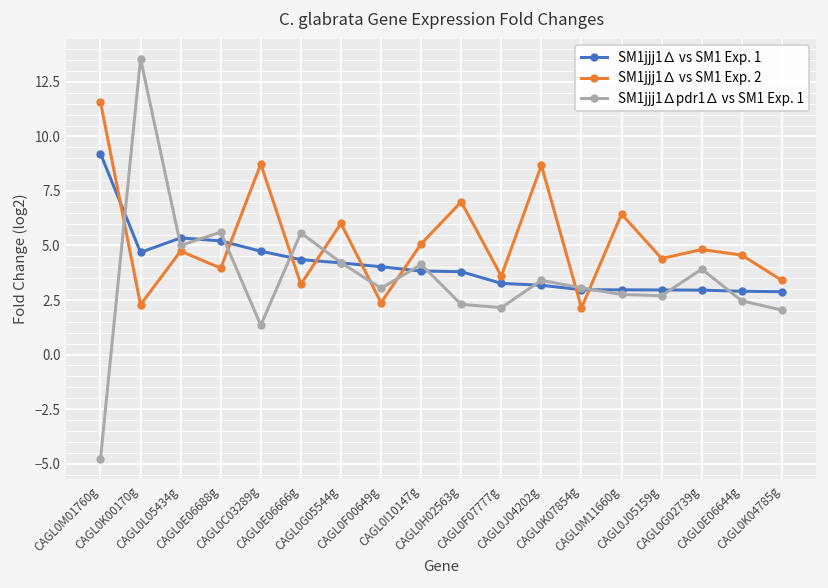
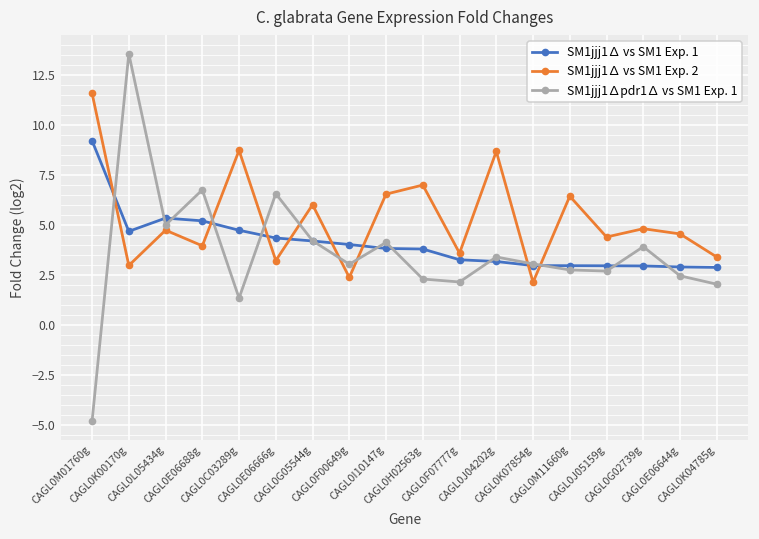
SM1jjj1∆ vs SM1 Exp. 2, CAGL0K00170g: 2.3 -> 3.0
SM1jjj1∆pdr1∆ vs SM1 Exp. 1, CAGL0E06688g: 5.6 -> 6.8
SM1jjj1∆pdr1∆ vs SM1 Exp. 1, CAGL0E06666g: 5.6 -> 6.6
SM1jjj1∆ vs SM1 Exp. 2, CAGL0I10147g: 5.1 -> 6.5
